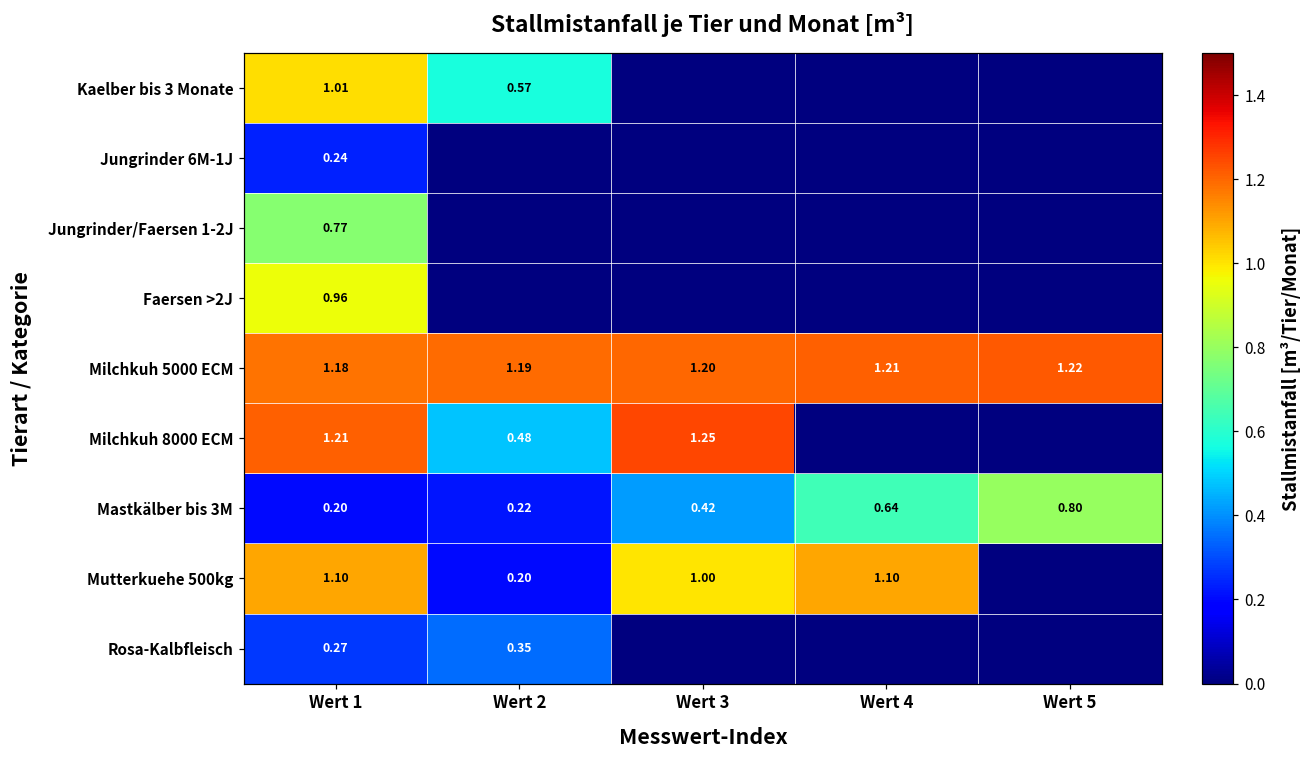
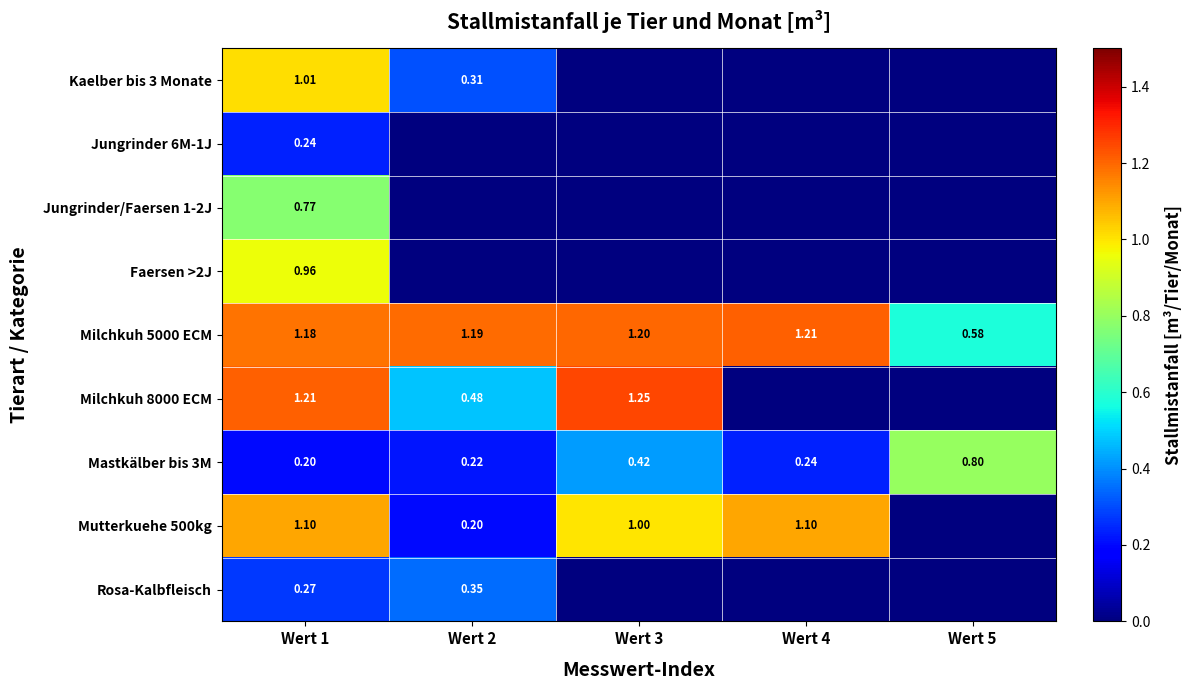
Kaelber bis 3 Monate, Wert 2: 0.57 -> 0.31
Milchkuh 5000 ECM, Wert 5: 1.22 -> 0.58
Mastkälber bis 3M, Wert 4: 0.64 -> 0.24
